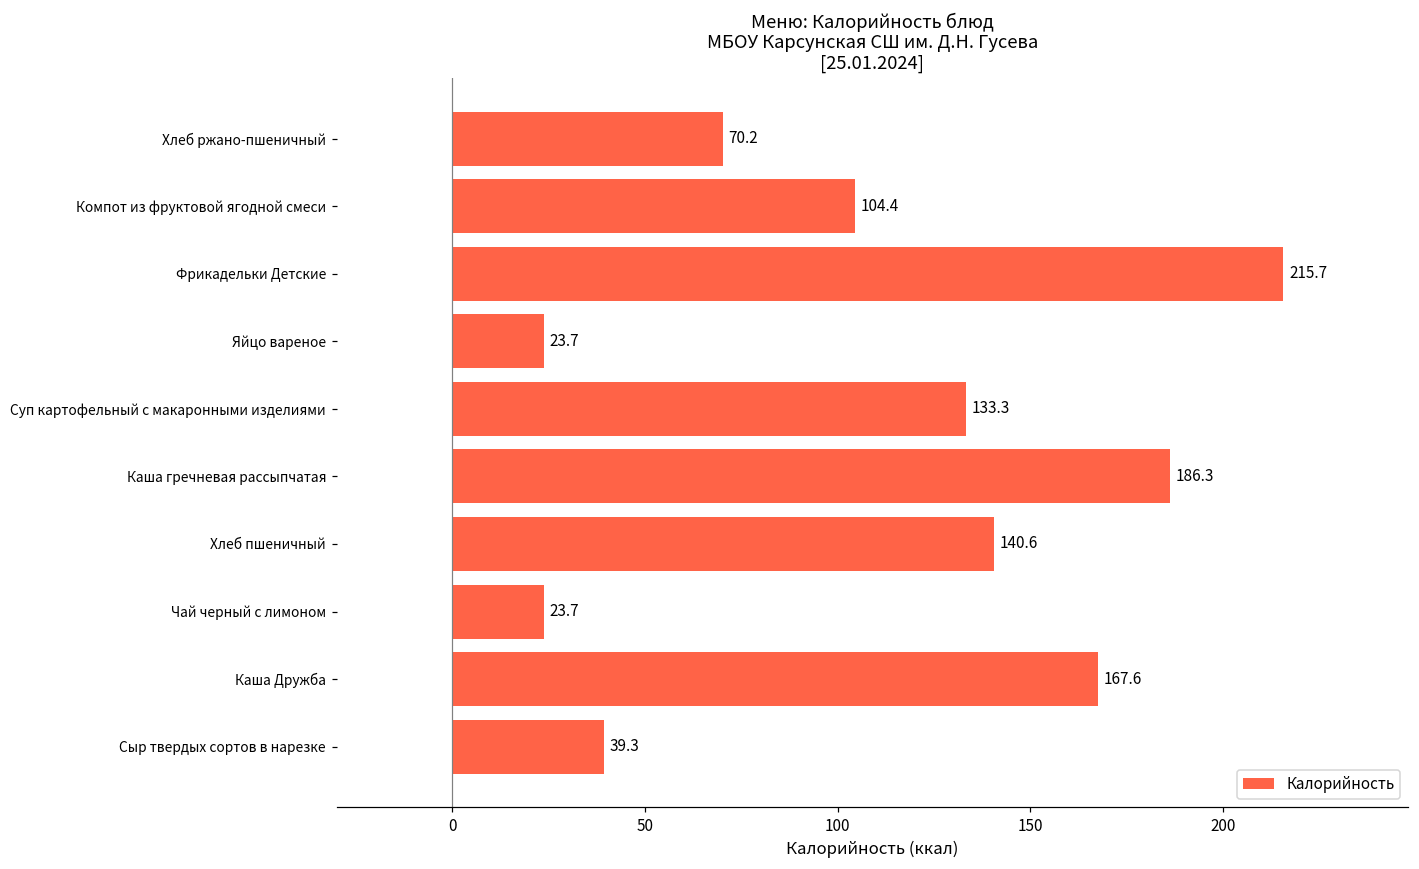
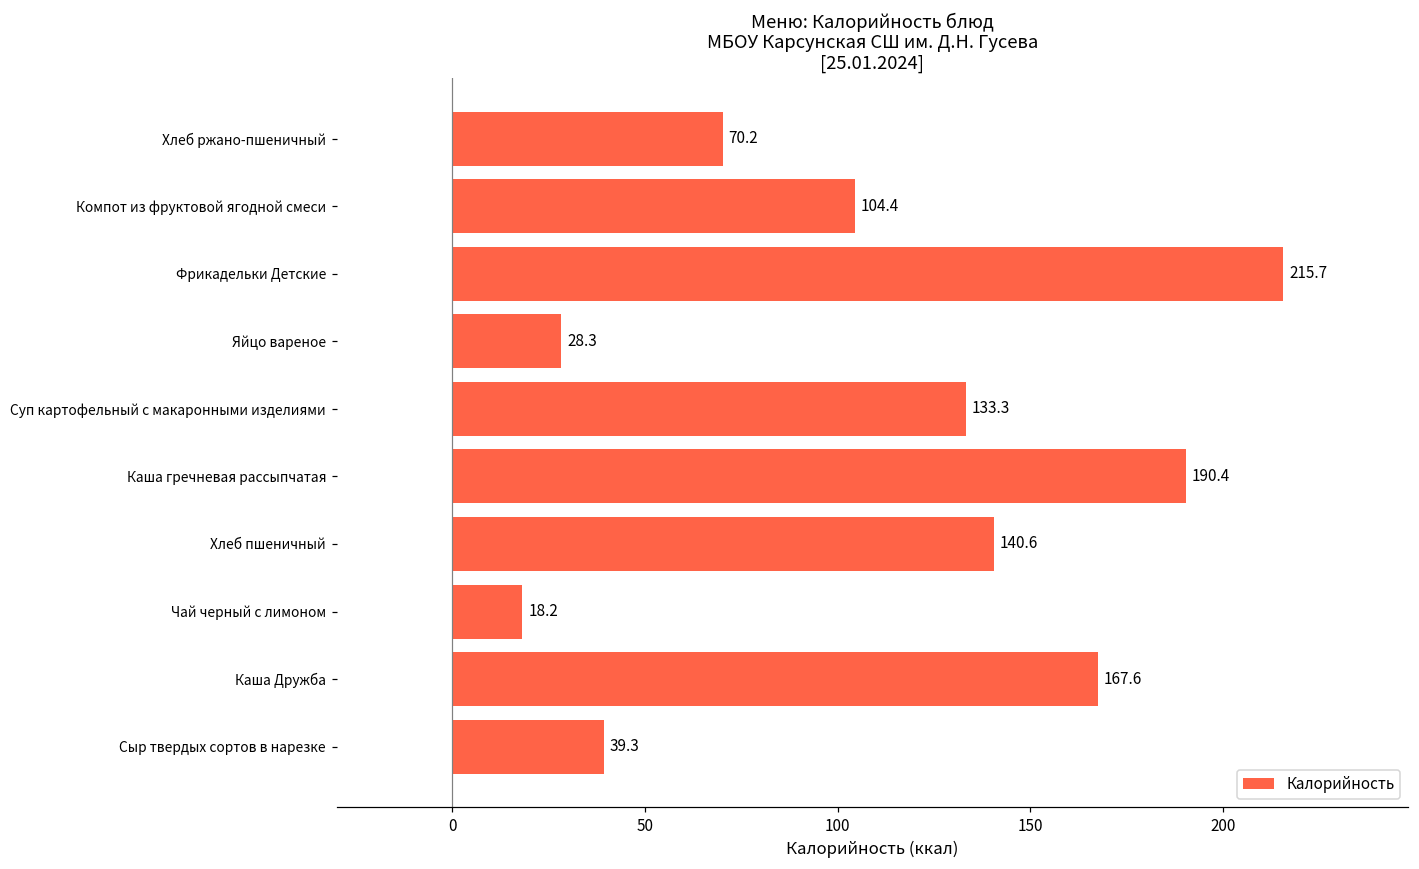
Яйцо вареное: 23.7 -> 28.3
Каша гречневая рассыпчатая: 186.3 -> 190.4
Чай черный с лимоном: 23.7 -> 18.2
